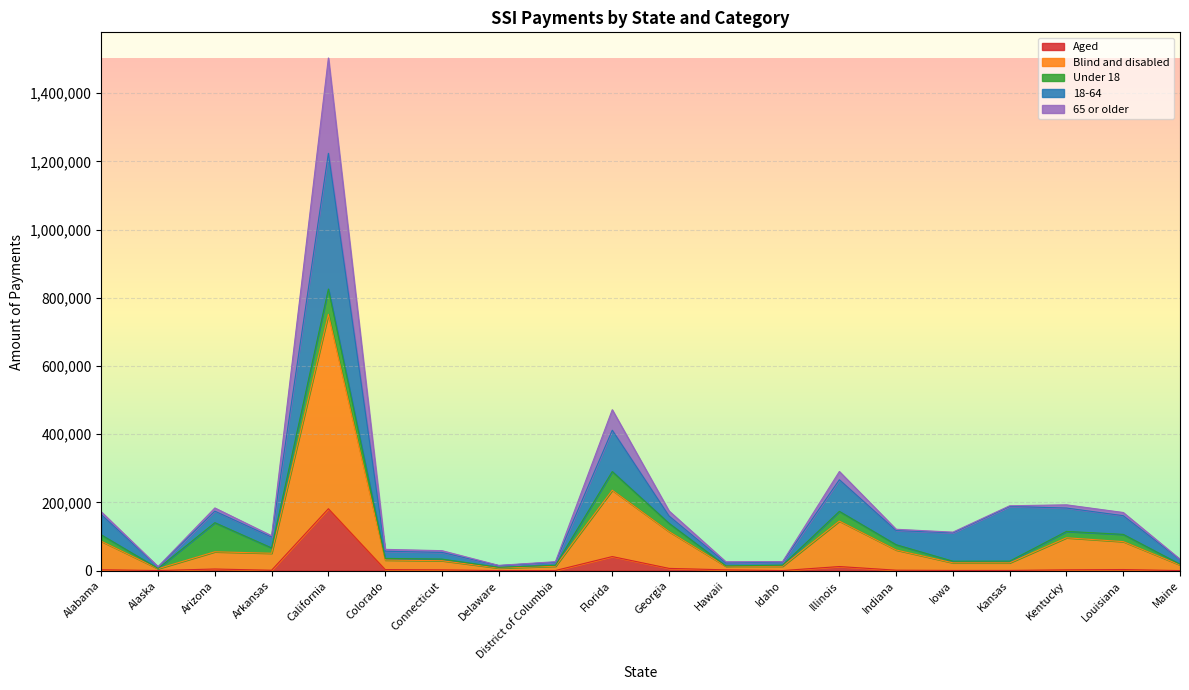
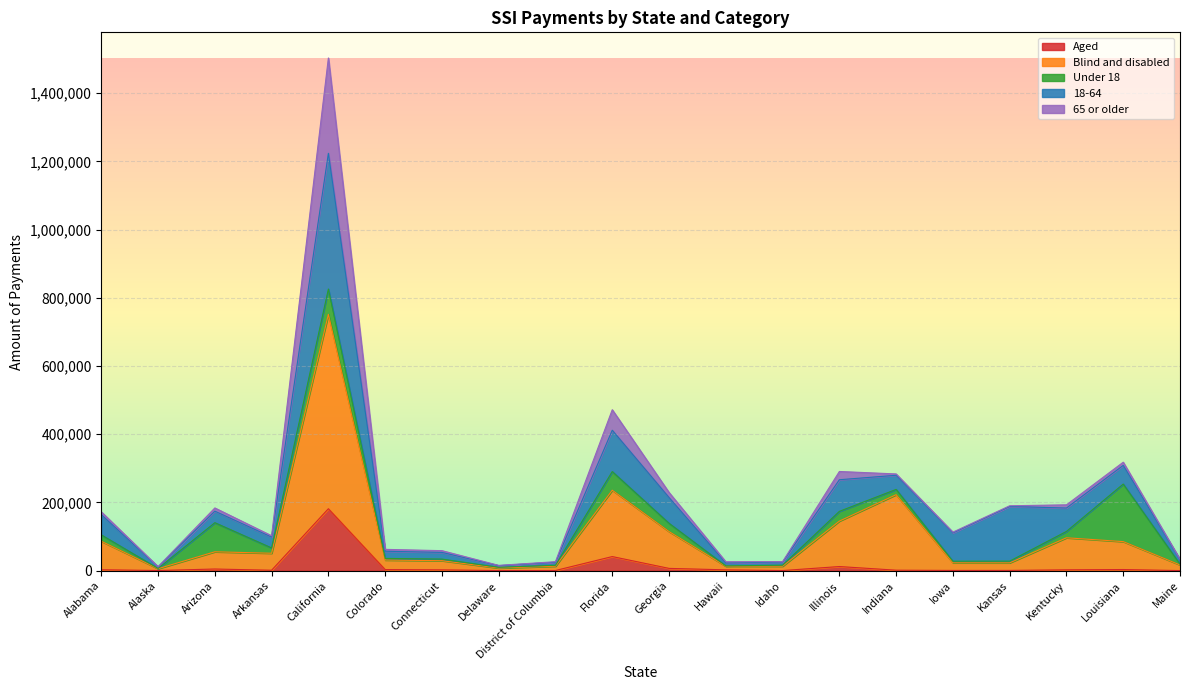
18-64, Georgia: 20,000 -> 80,000
Blind and disabled, Indiana: 60,000 -> 220,000
Under 18, Louisiana: 20,000 -> 170,000
